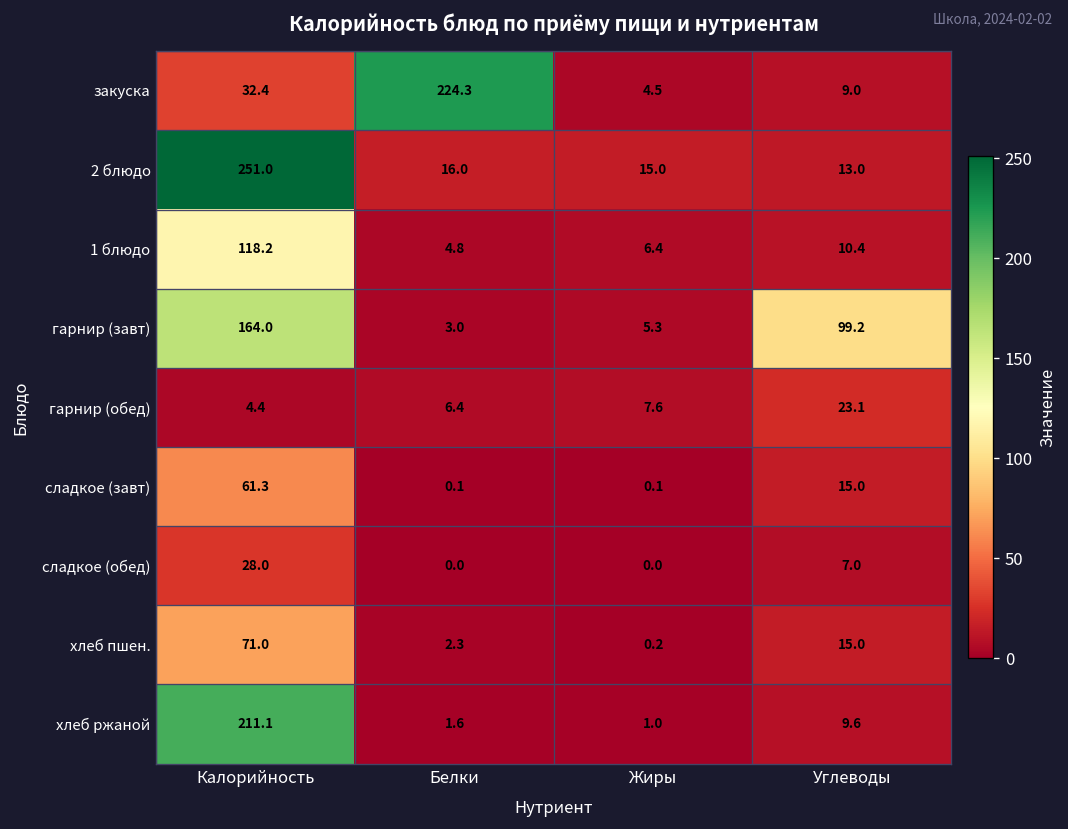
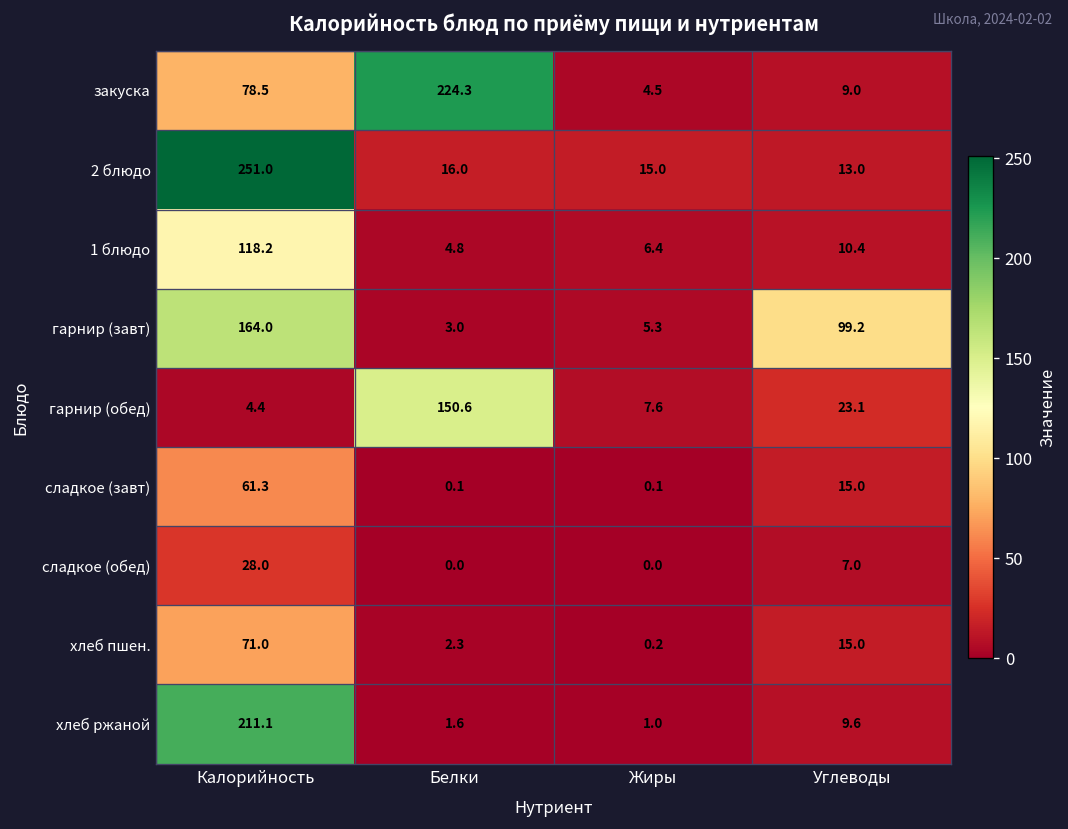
закуска, Калорийность: 32.4 -> 78.5
гарнир (обед), Белки: 6.4 -> 150.6
